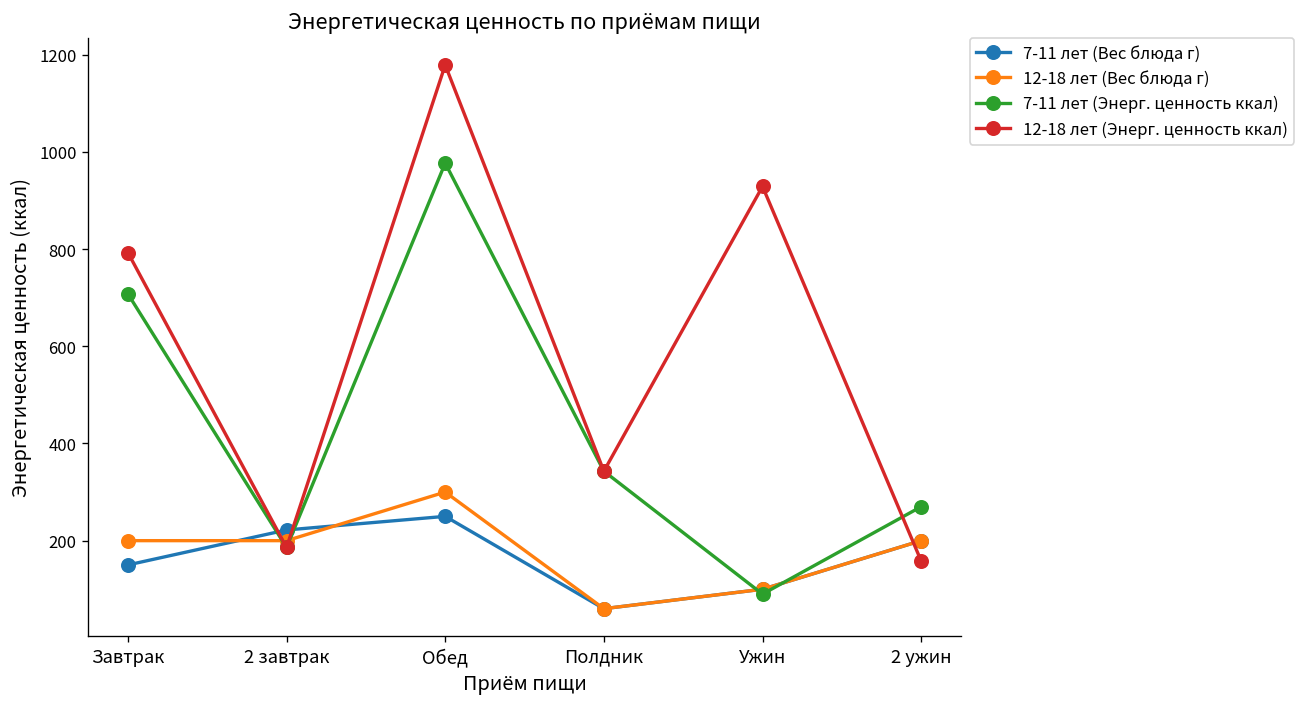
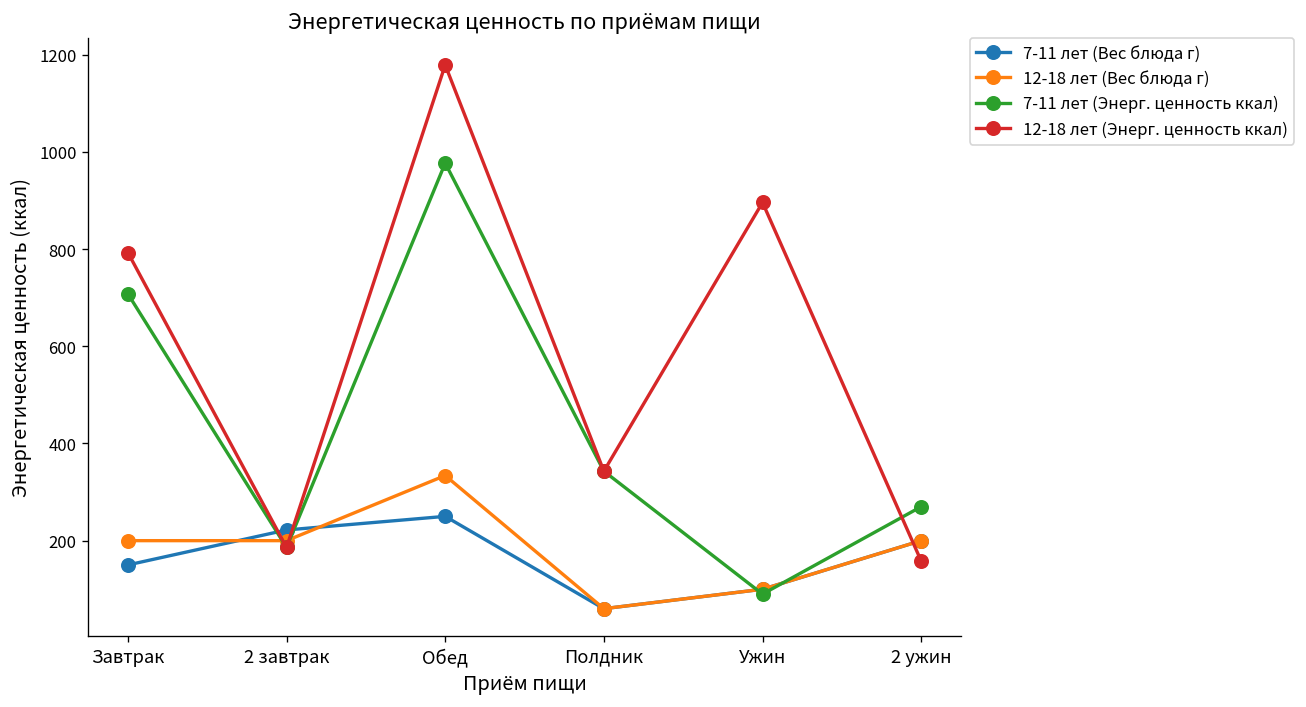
12-18 лет (Вес блюда г), Обед: 300 -> 330
12-18 лет (Энерг. ценность ккал), Ужин: 930 -> 900
